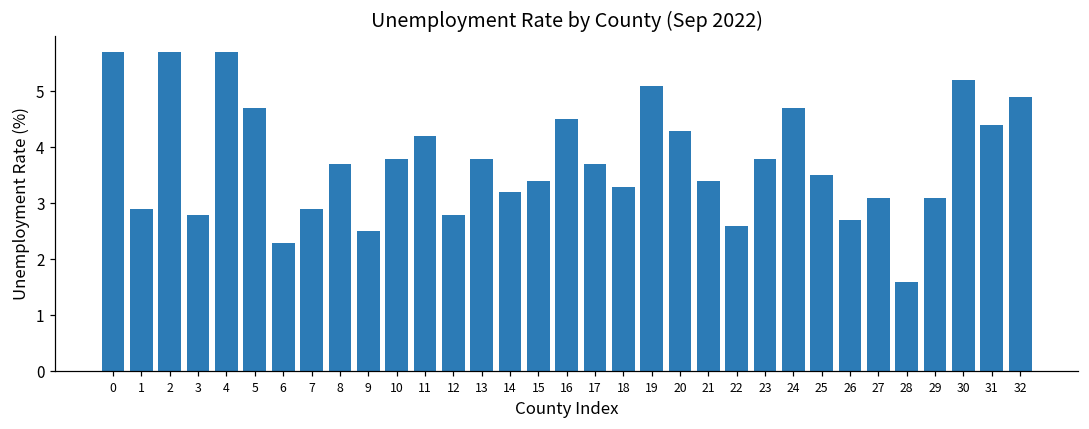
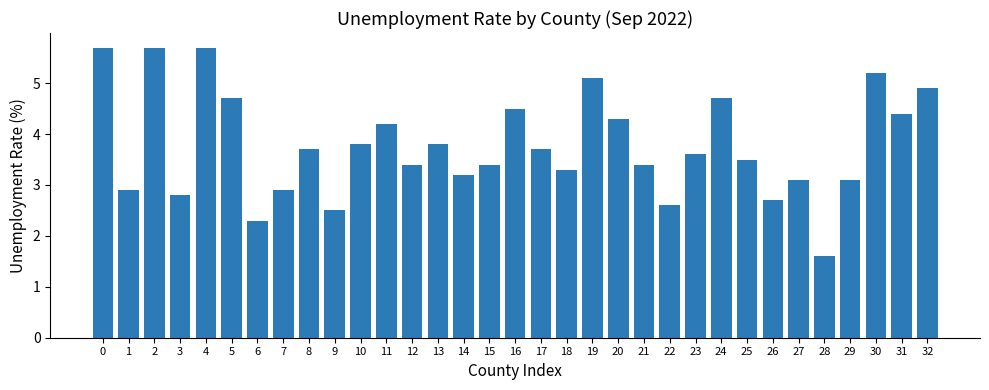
12: 2.8 -> 3.4
23: 3.8 -> 3.6
